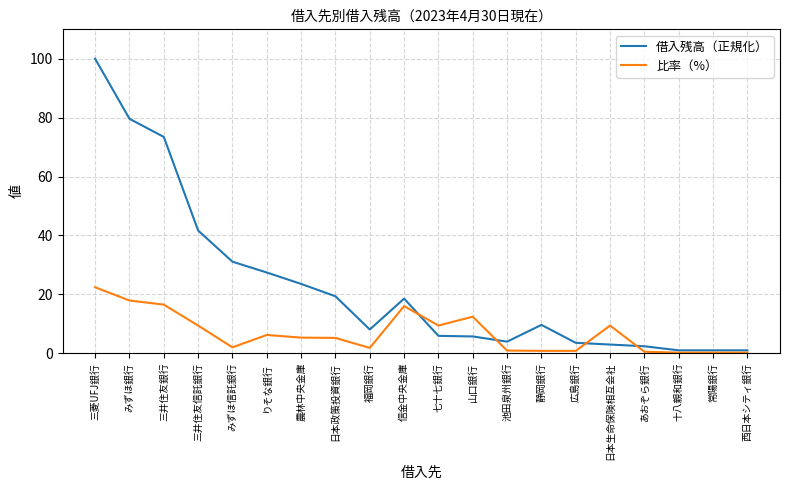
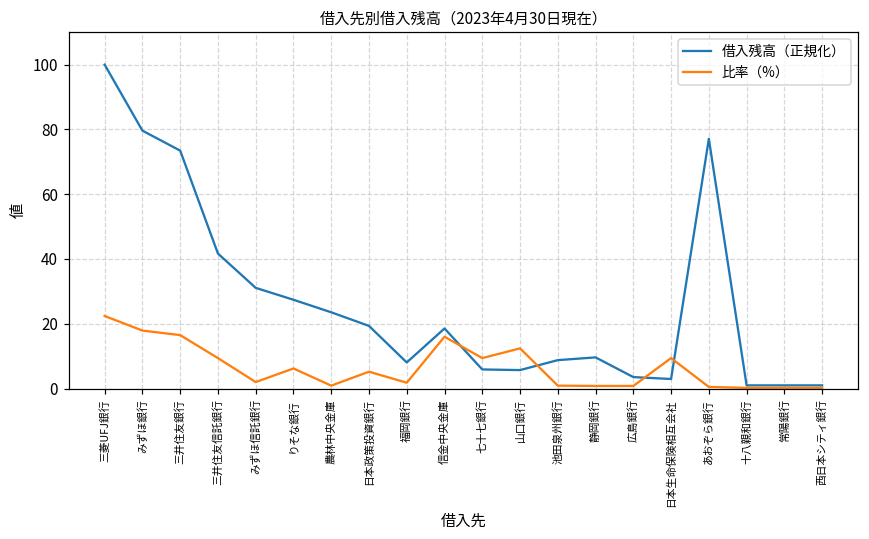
比率（%）, 農林中央金庫: 5 -> 1
借入残高（正規化）, 池田泉州銀行: 4 -> 9
借入残高（正規化）, あおぞら銀行: 2 -> 77
